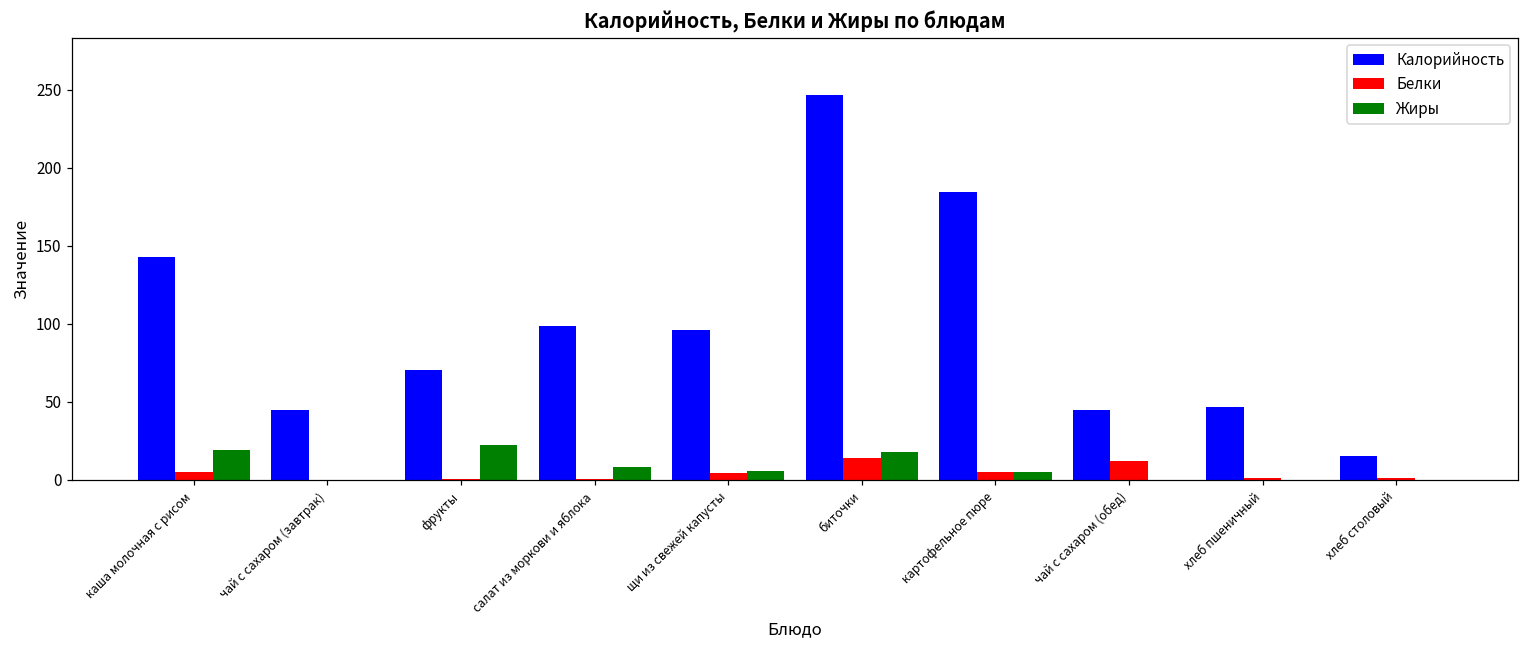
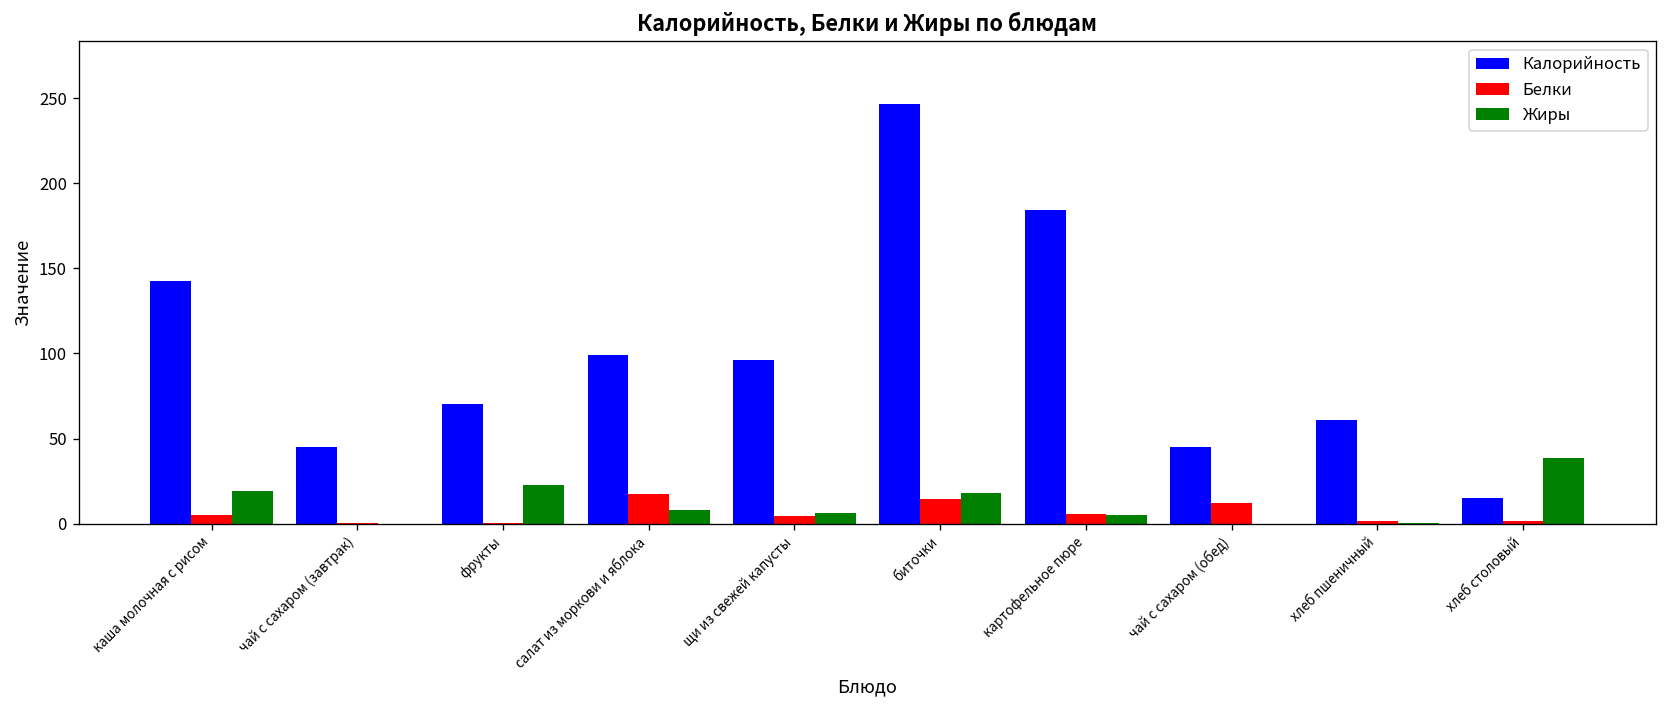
Белки, салат из моркови и яблока: 1 -> 17
Калорийность, хлеб пшеничный: 47 -> 61
Жиры, хлеб столовый: 0 -> 38
